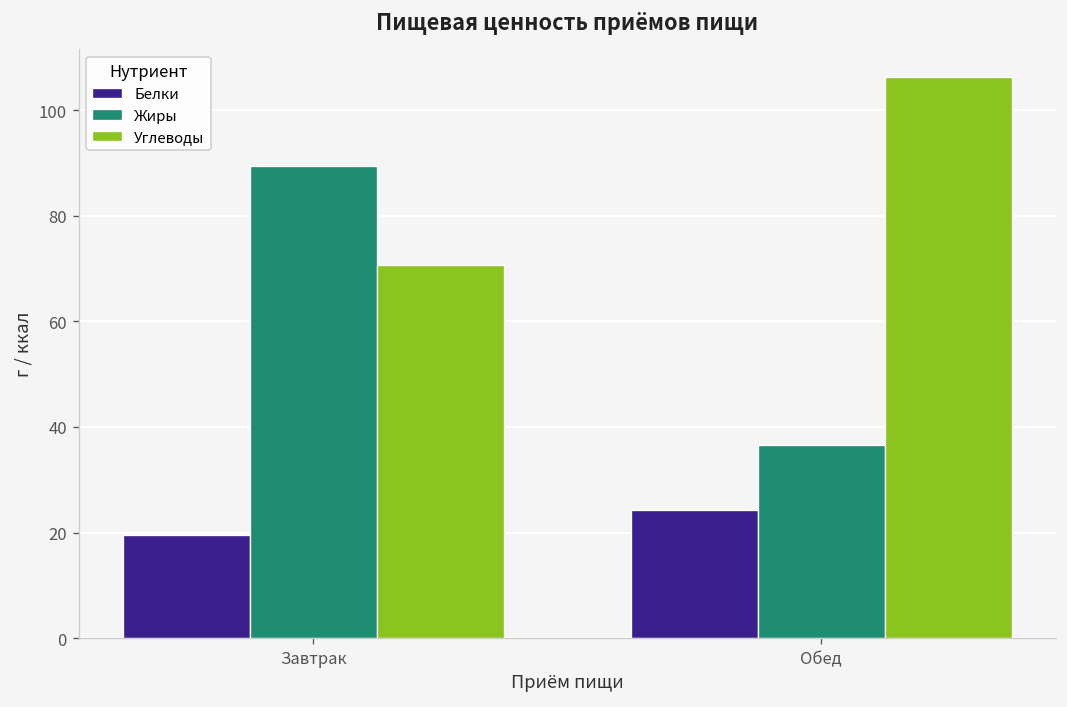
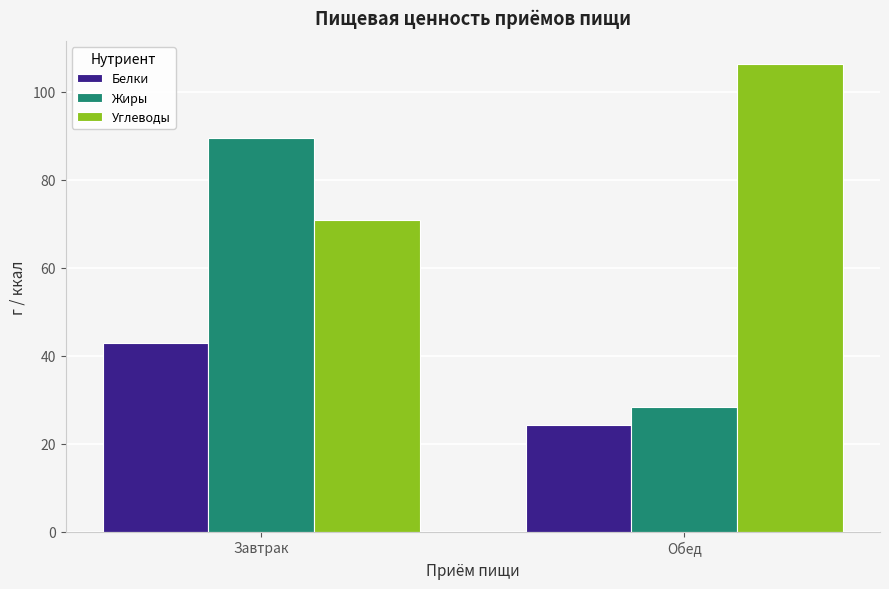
Белки, Завтрак: 20 -> 43
Жиры, Обед: 37 -> 28
